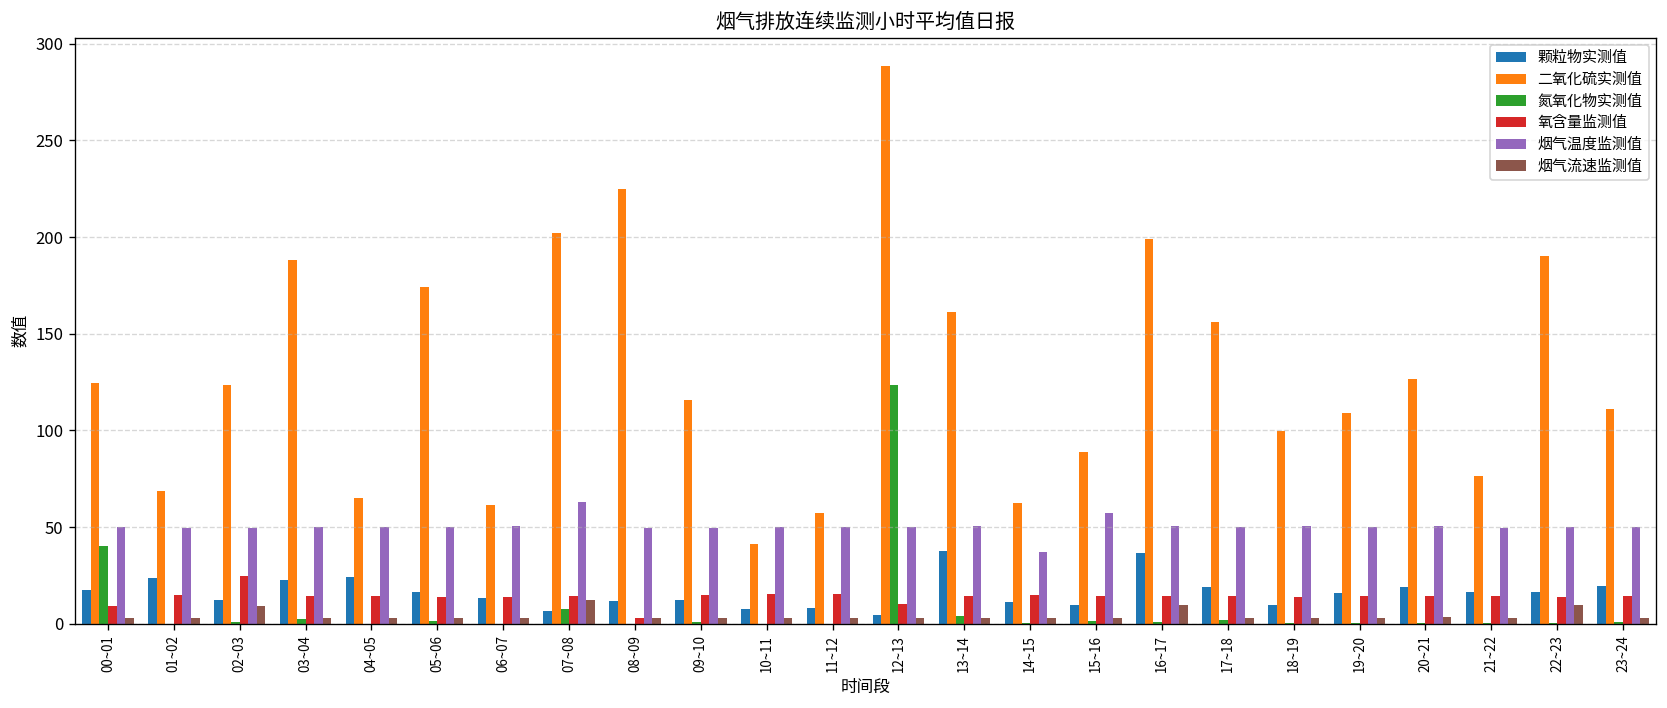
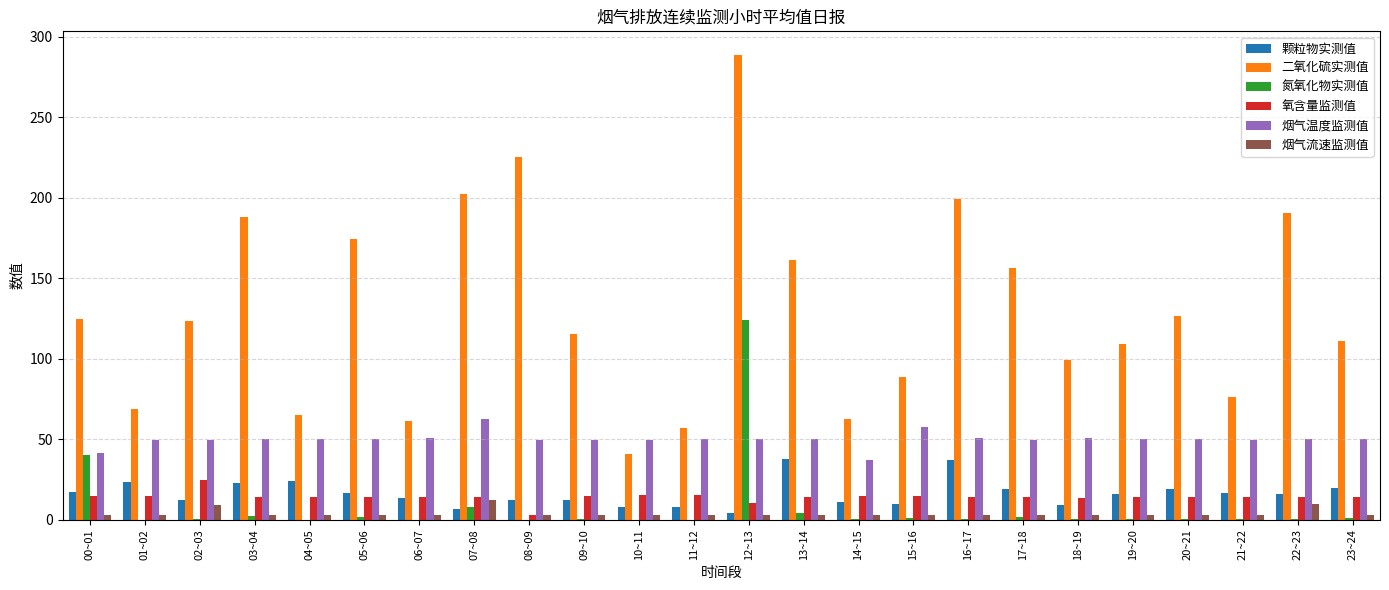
氧含量监测值, 00~01: 9 -> 14
烟气温度监测值, 00~01: 50 -> 42
烟气流速监测值, 16~17: 9 -> 3
